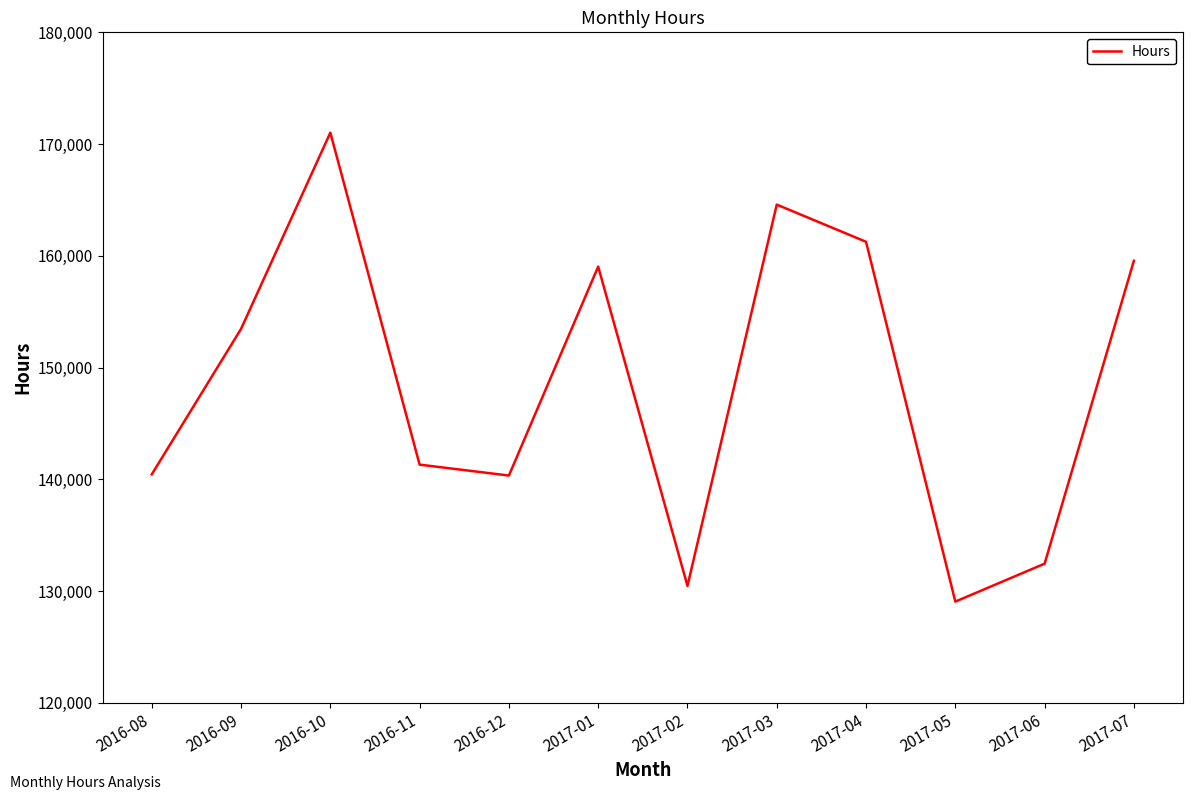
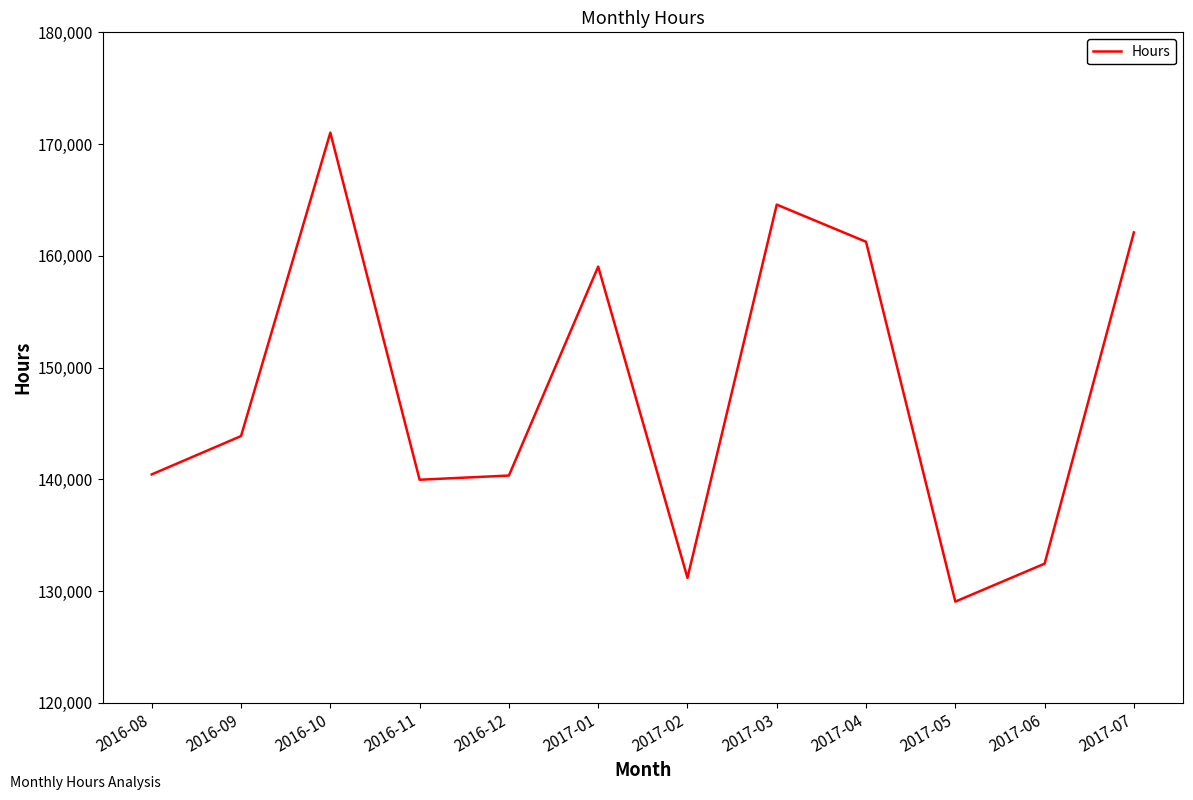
2016-09: 153,500 -> 143,900
2016-11: 141,300 -> 140,000
2017-02: 130,500 -> 131,200
2017-07: 159,600 -> 162,100
